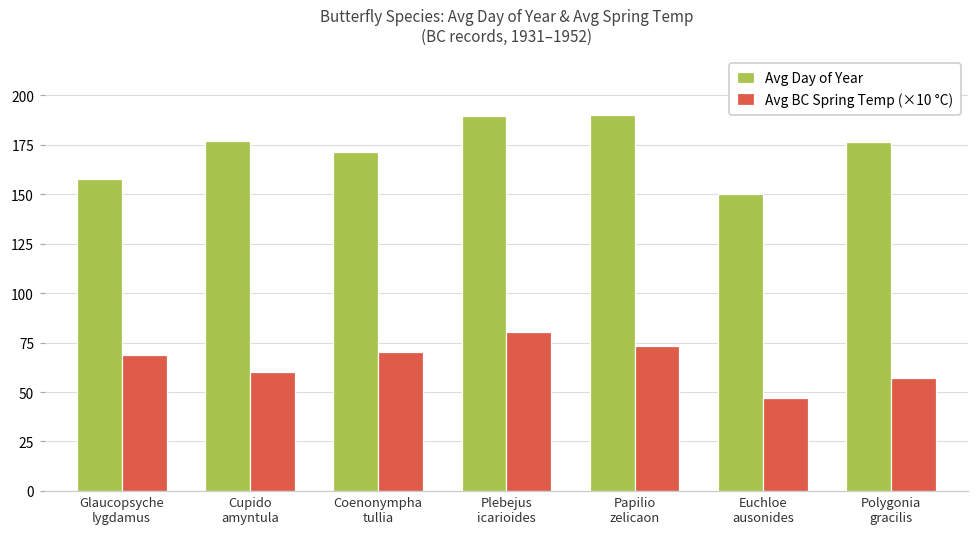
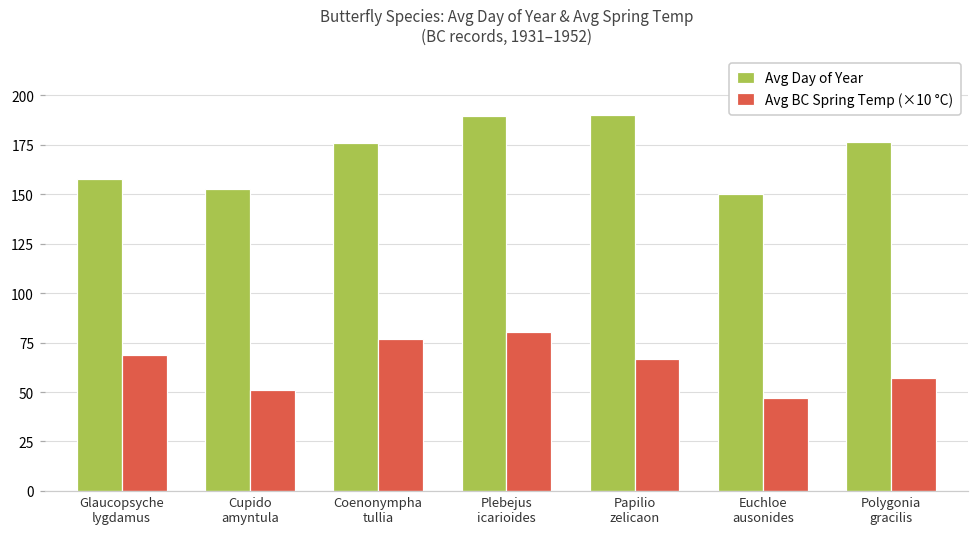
Avg Day of Year, Cupido amyntula: 177 -> 153
Avg BC Spring Temp (×10 °C), Cupido amyntula: 60 -> 51
Avg Day of Year, Coenonympha tullia: 171 -> 176
Avg BC Spring Temp (×10 °C), Coenonympha tullia: 70 -> 77
Avg BC Spring Temp (×10 °C), Papilio zelicaon: 73 -> 67
